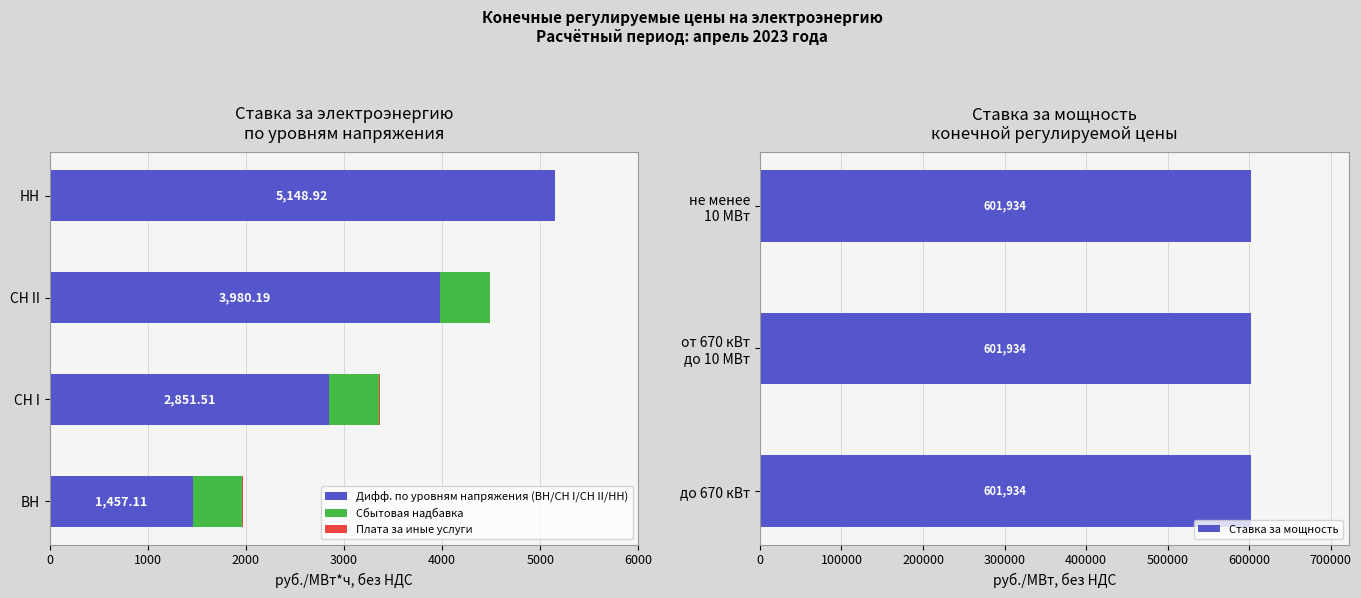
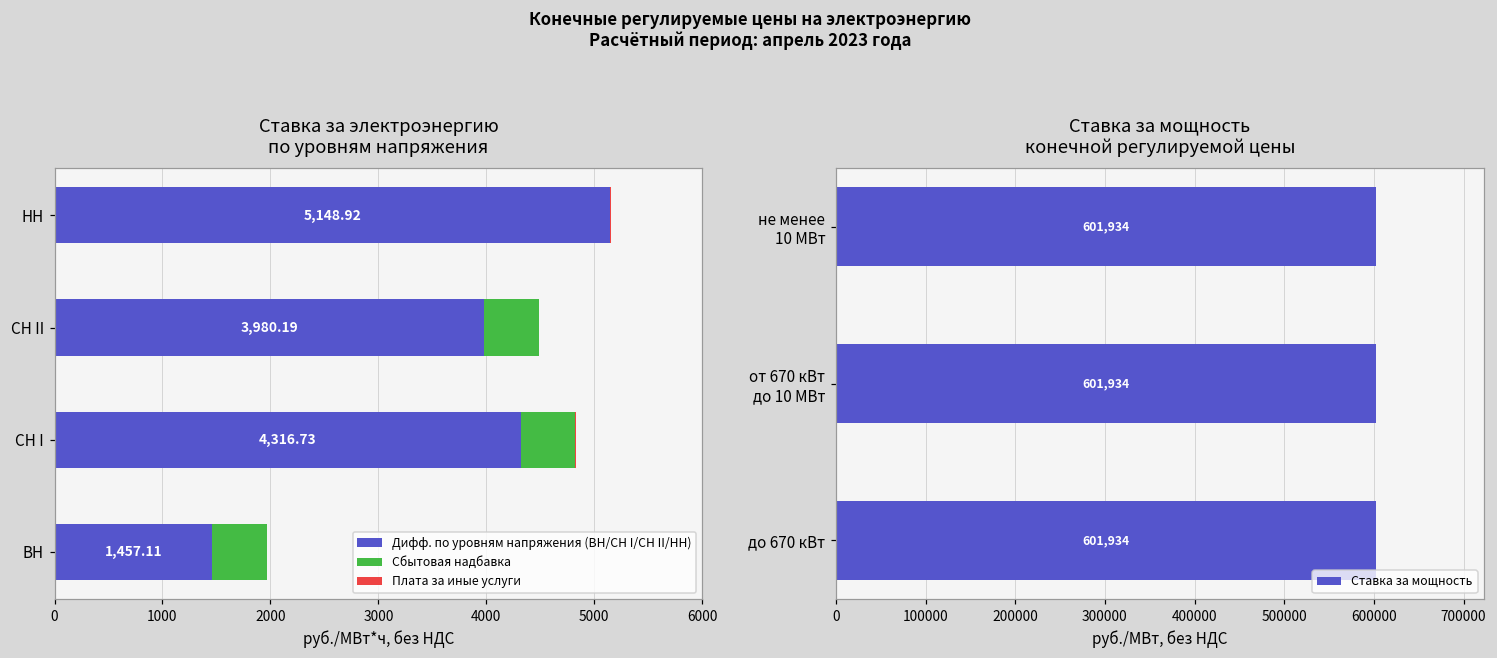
Ставка за электроэнергию по уровням напряжения, Дифф. по уровням напряжения (ВН/СН I/СН II/НН), СН I: 2,851.51 -> 4,316.73
